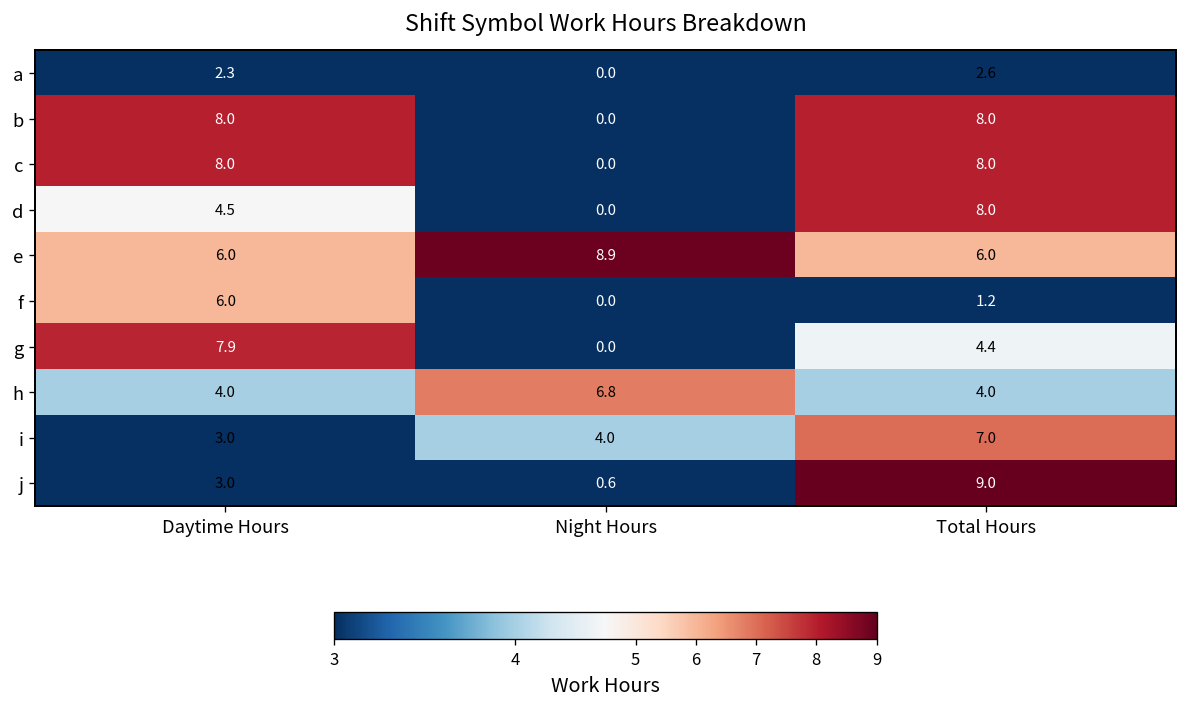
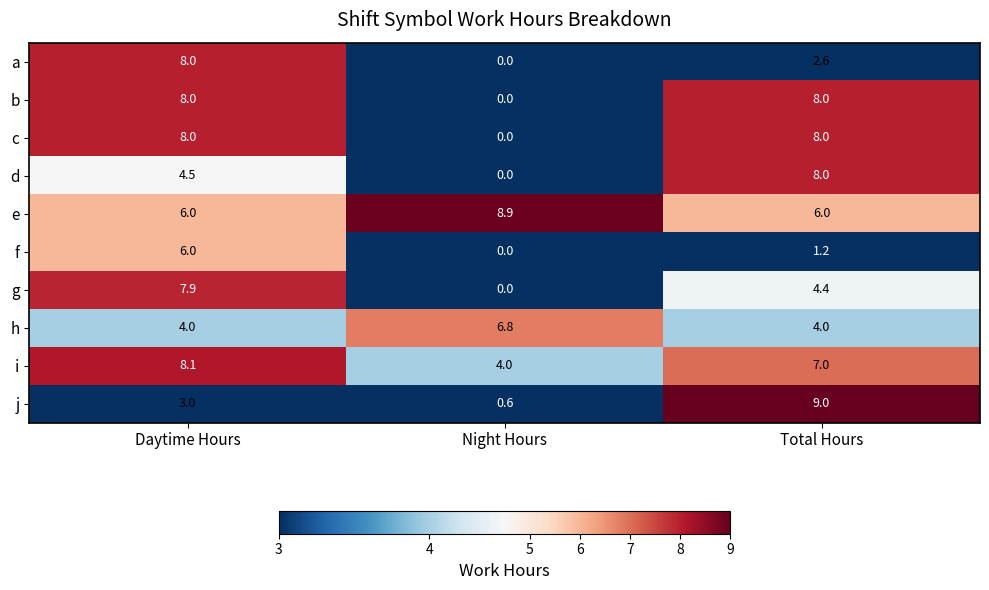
a, Daytime Hours: 2.3 -> 8.0
i, Daytime Hours: 3.0 -> 8.1
